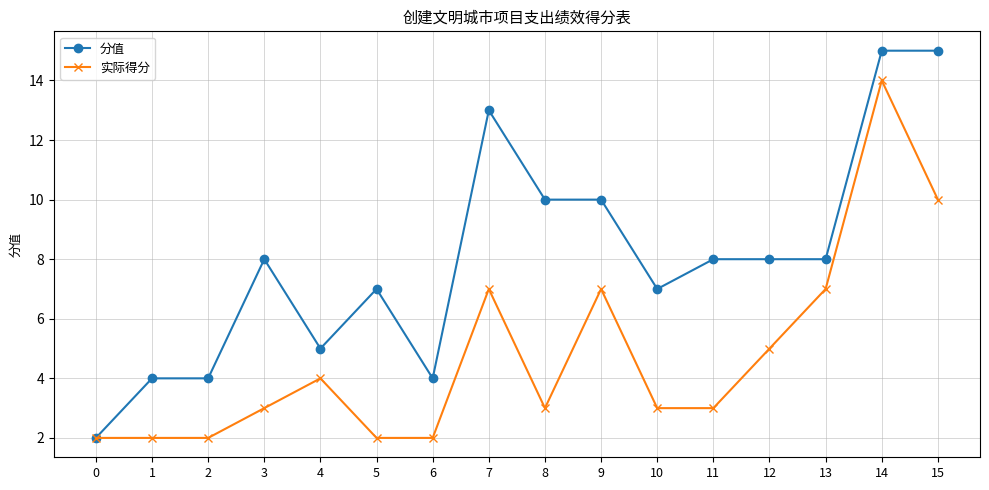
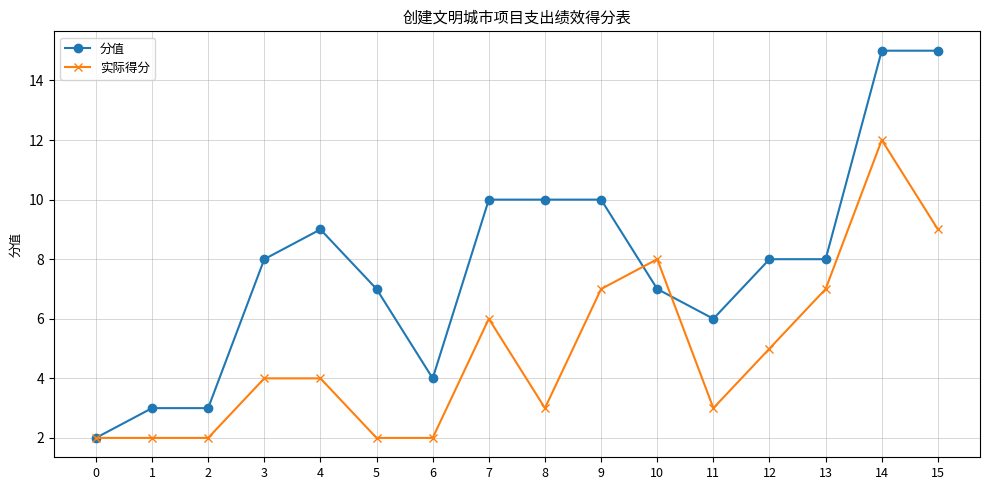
分值, 1: 4 -> 3
分值, 2: 4 -> 3
实际得分, 3: 3 -> 4
分值, 4: 5 -> 9
分值, 7: 13 -> 10
实际得分, 7: 7 -> 6
实际得分, 10: 3 -> 8
分值, 11: 8 -> 6
实际得分, 14: 14 -> 12
实际得分, 15: 10 -> 9
